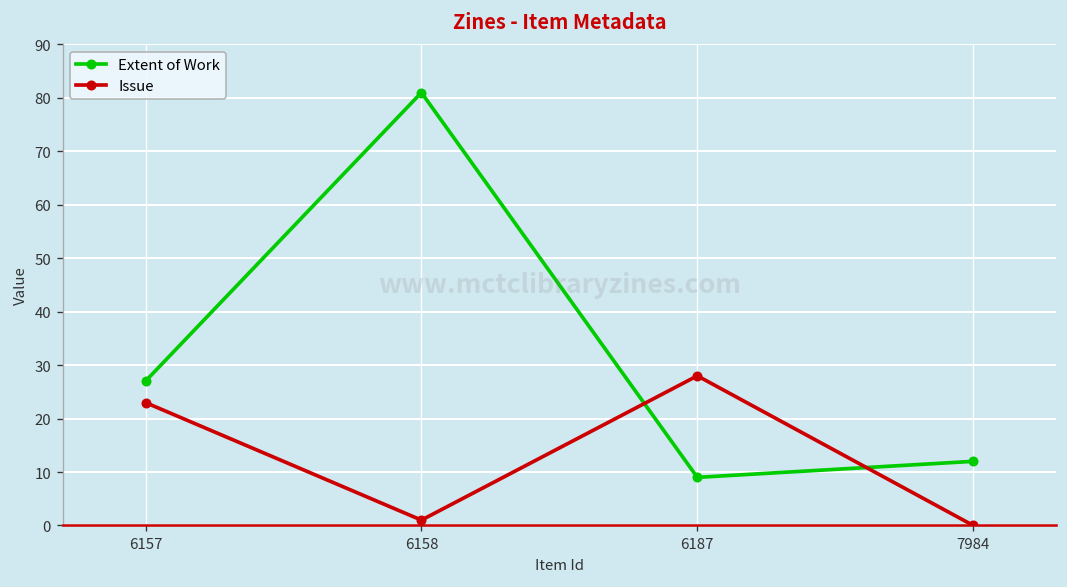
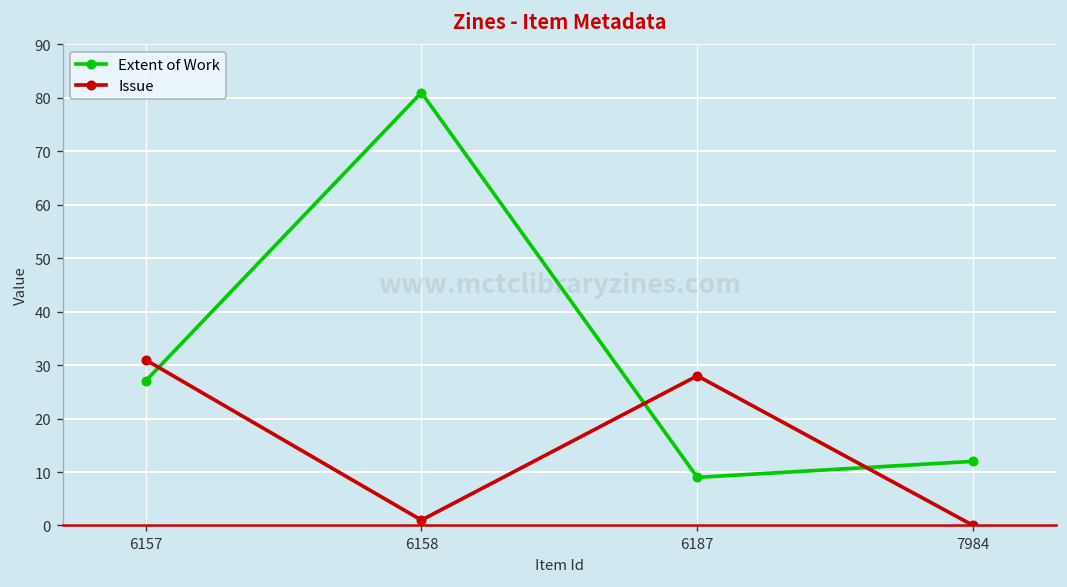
Issue, 6157: 23 -> 31
